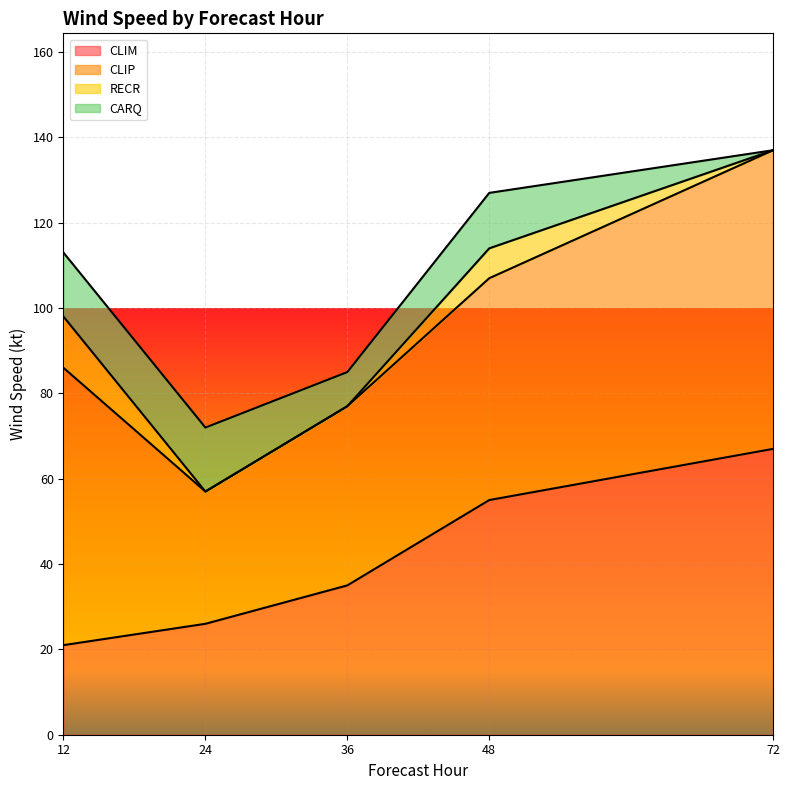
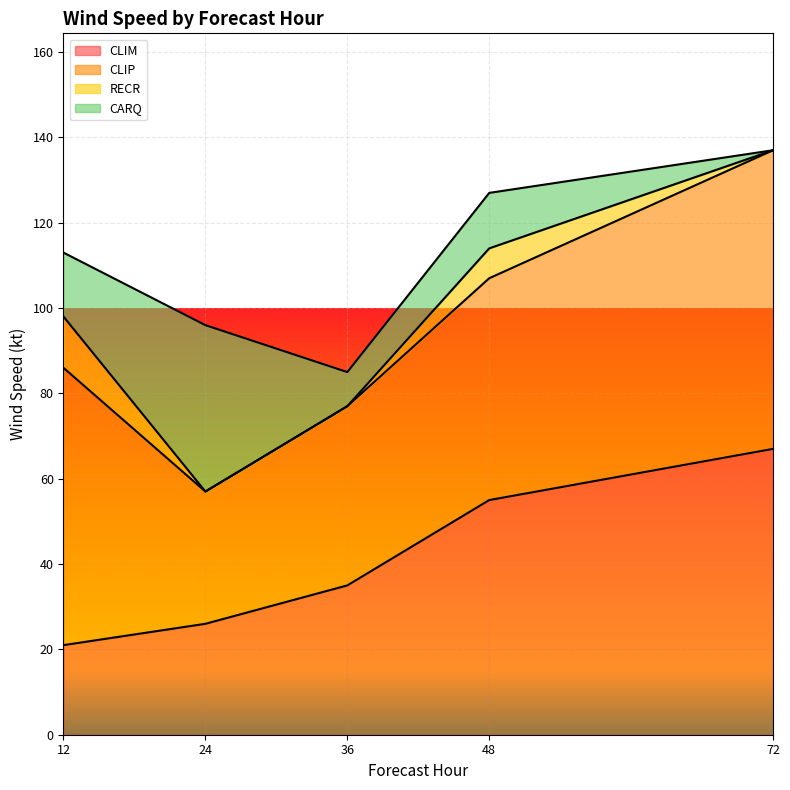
CARQ, 24: 15 -> 39
